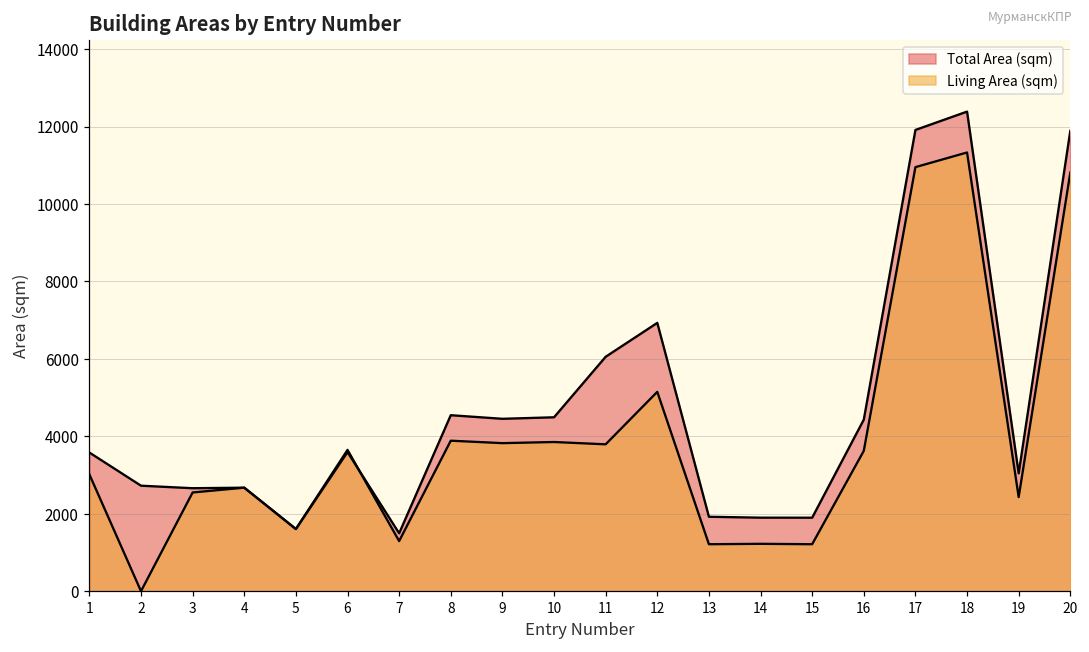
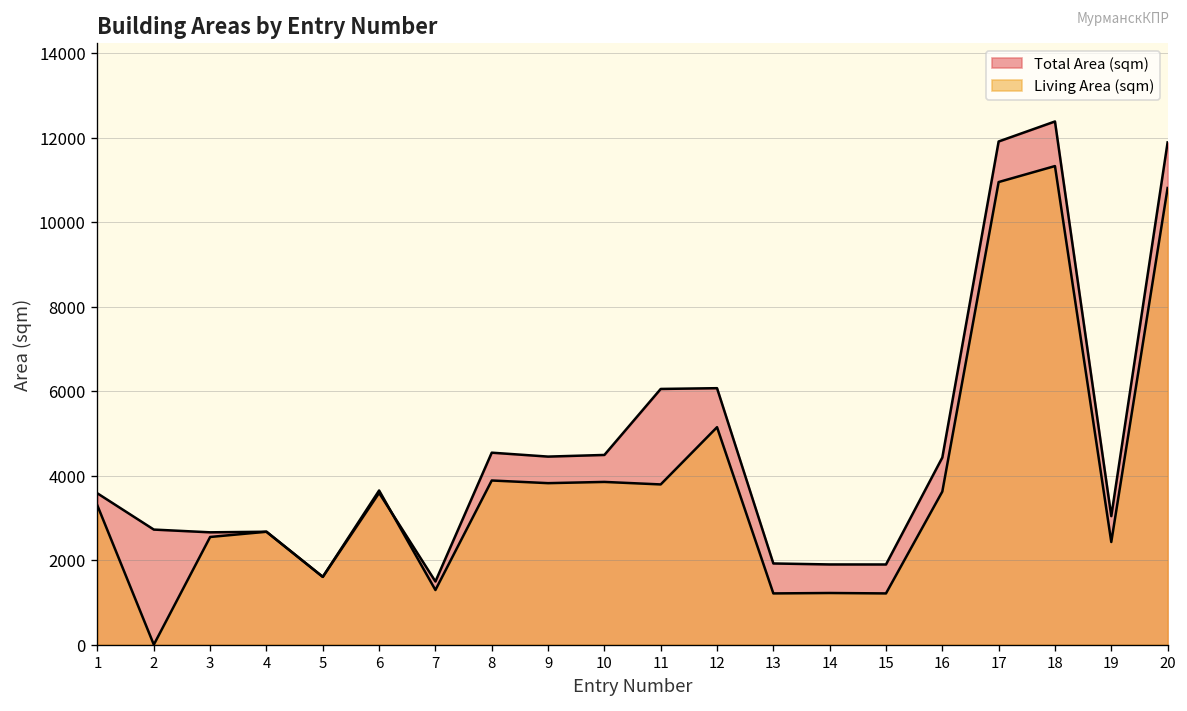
Living Area (sqm), 1: 3000 -> 3300
Total Area (sqm), 12: 6900 -> 6100
